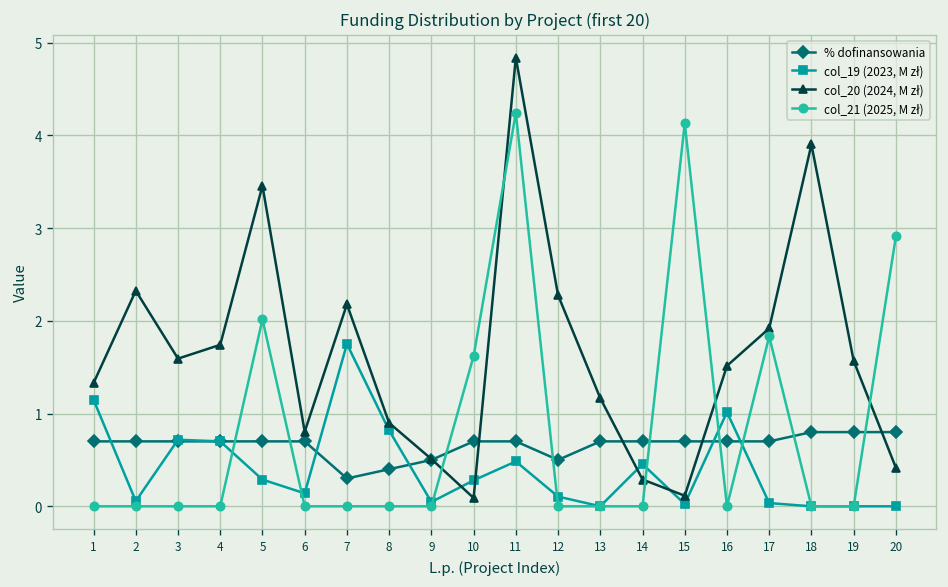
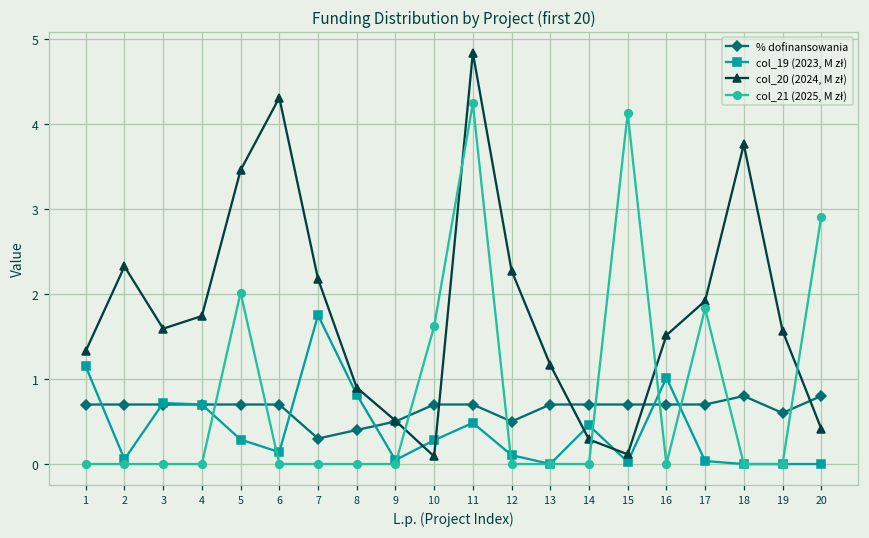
col_20 (2024, M zł), 6: 0.8 -> 4.3
col_20 (2024, M zł), 18: 3.9 -> 3.8
% dofinansowania, 19: 0.8 -> 0.6
